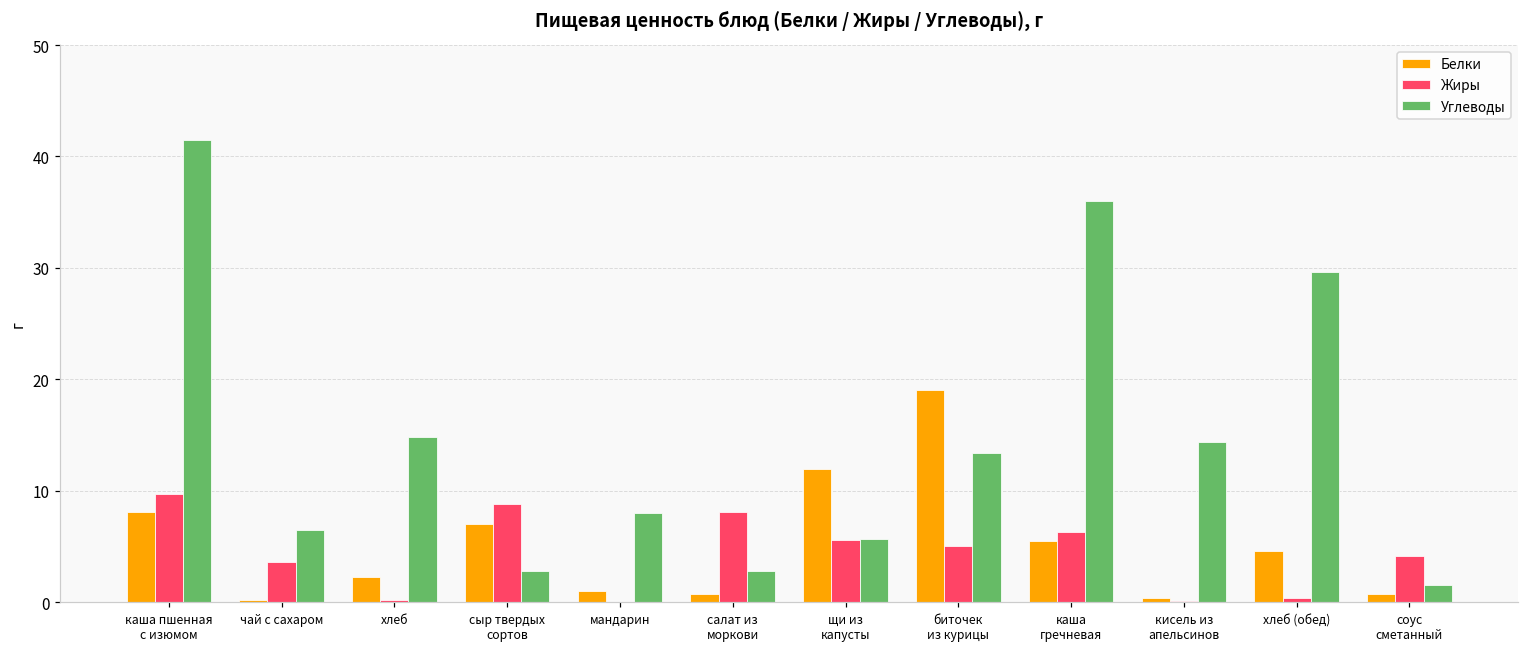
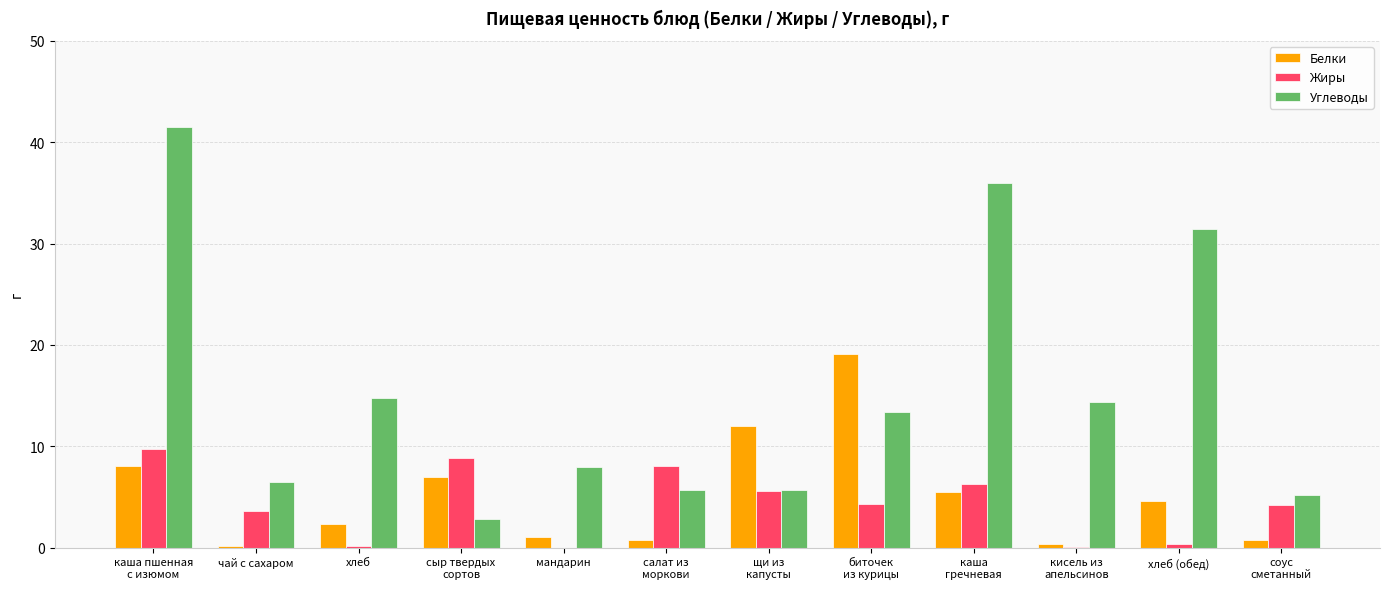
Углеводы, салат из моркови: 2.8 -> 5.7
Жиры, биточек из курицы: 5.1 -> 4.3
Углеводы, хлеб (обед): 29.6 -> 31.4
Углеводы, соус сметанный: 1.6 -> 5.2
